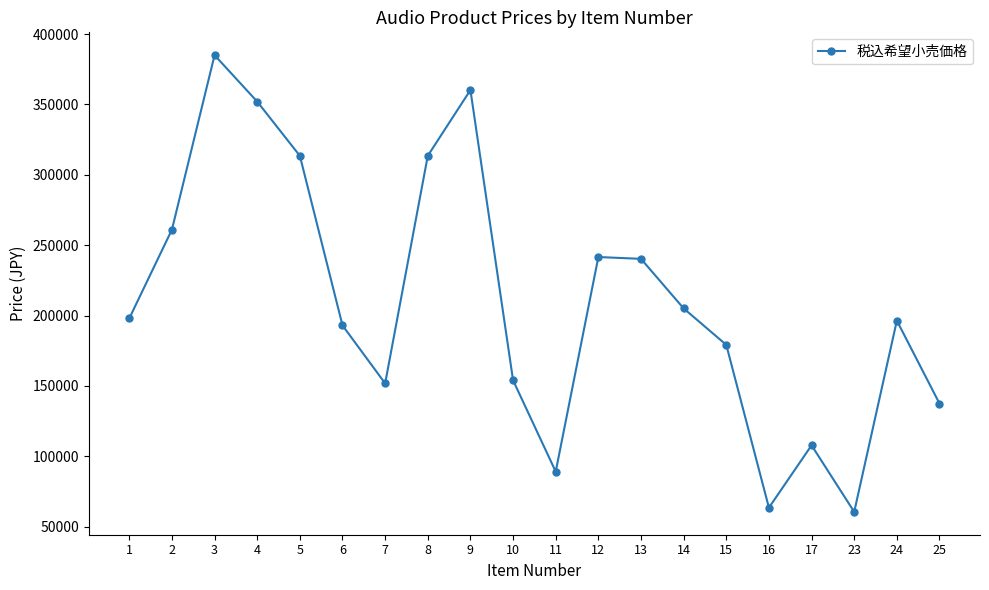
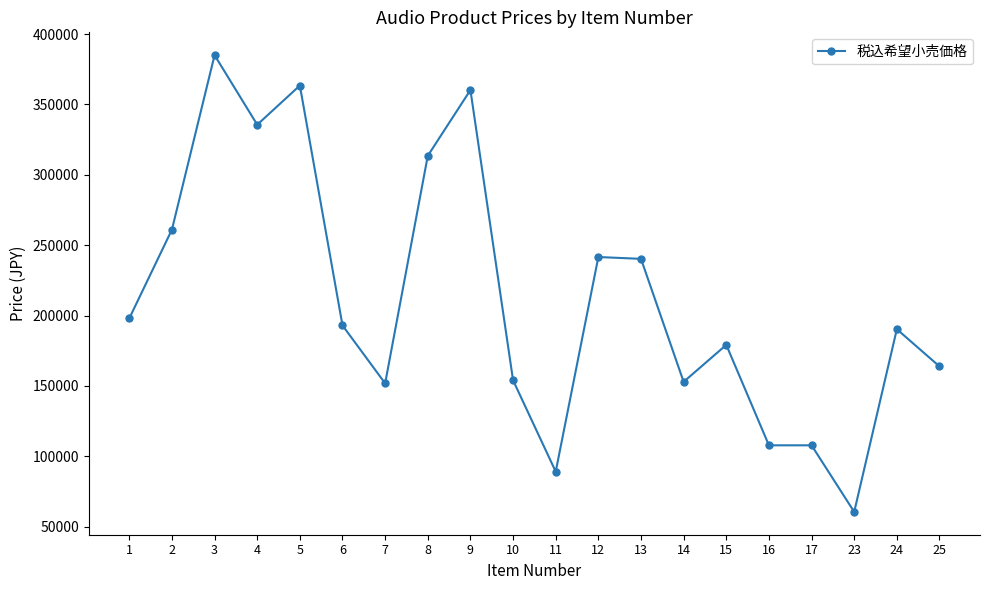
4: 352000 -> 336000
5: 314000 -> 363000
14: 205000 -> 153000
16: 63000 -> 108000
24: 196000 -> 190000
25: 138000 -> 164000
